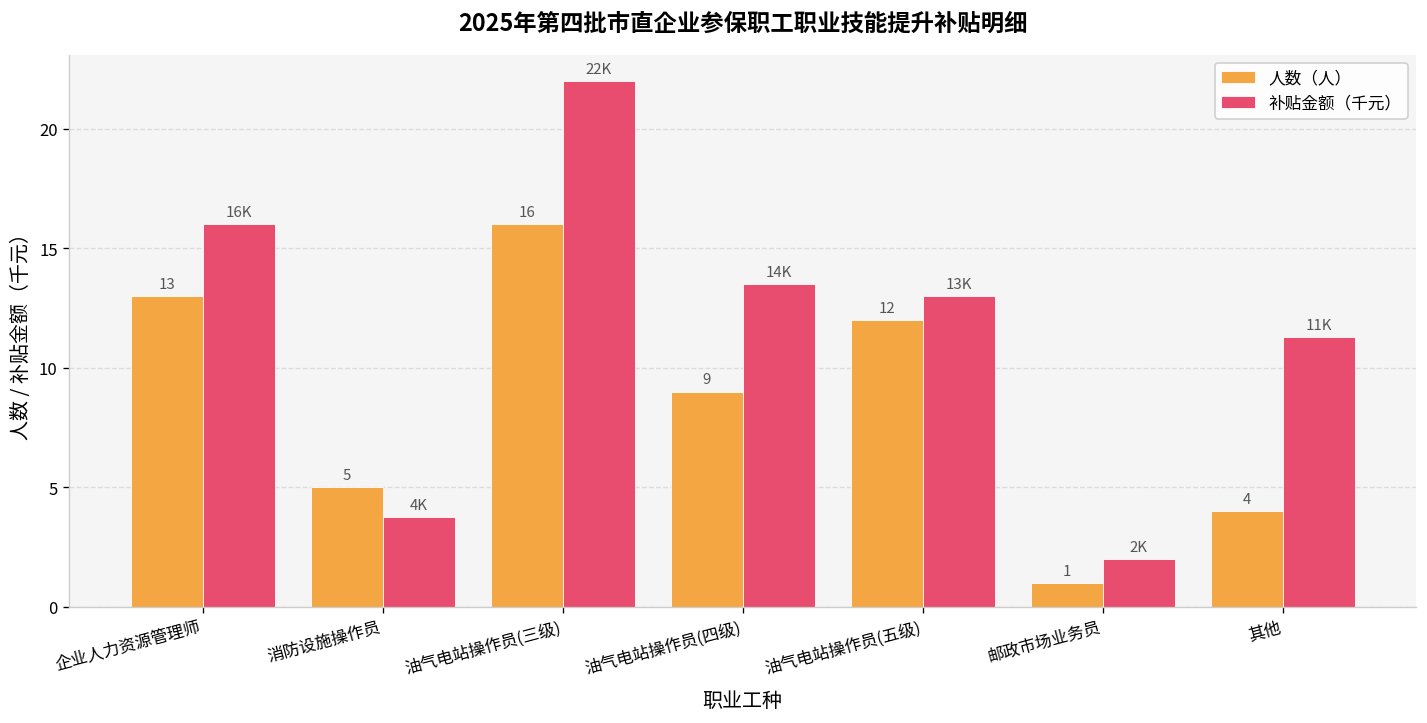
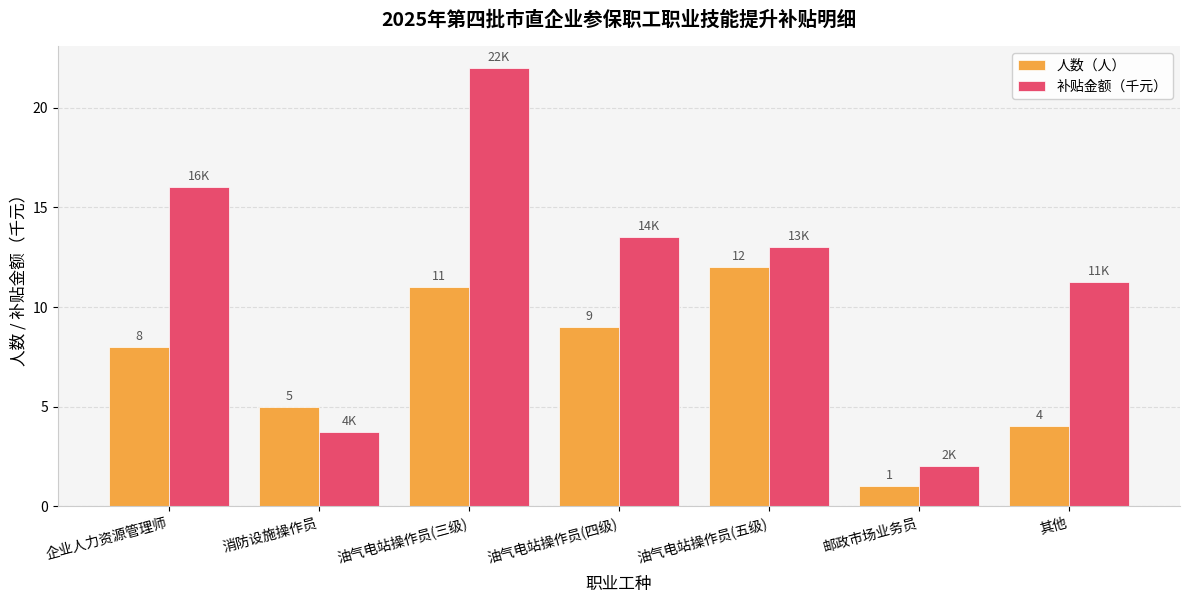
人数（人）, 企业人力资源管理师: 13 -> 8
人数（人）, 油气电站操作员(三级): 16 -> 11
